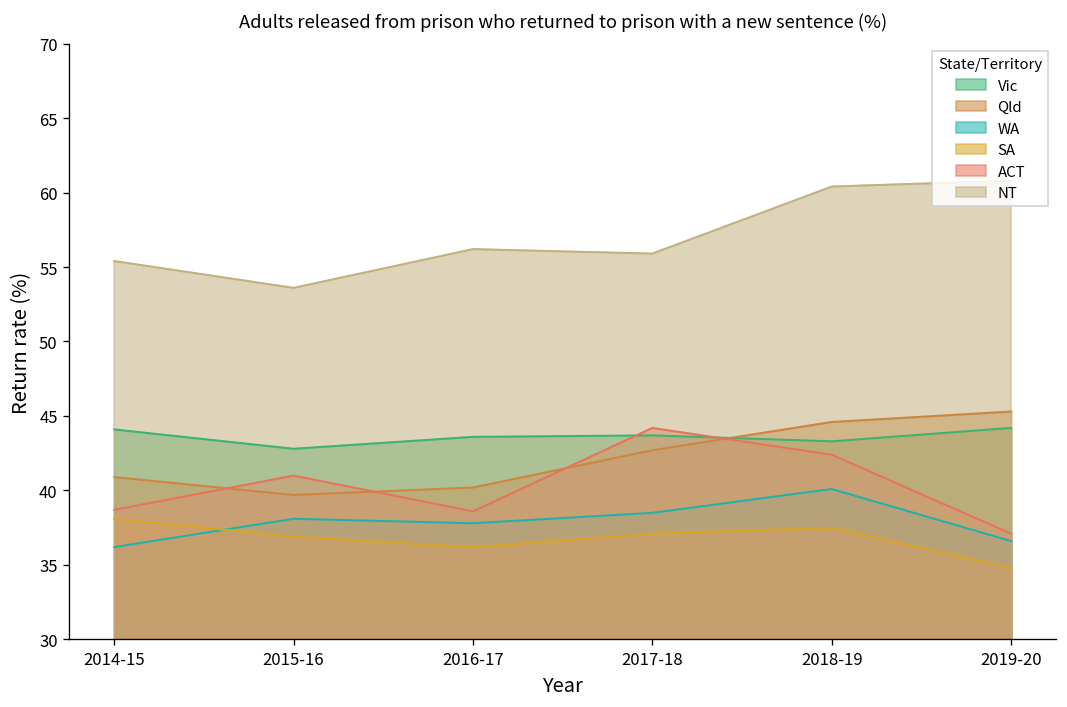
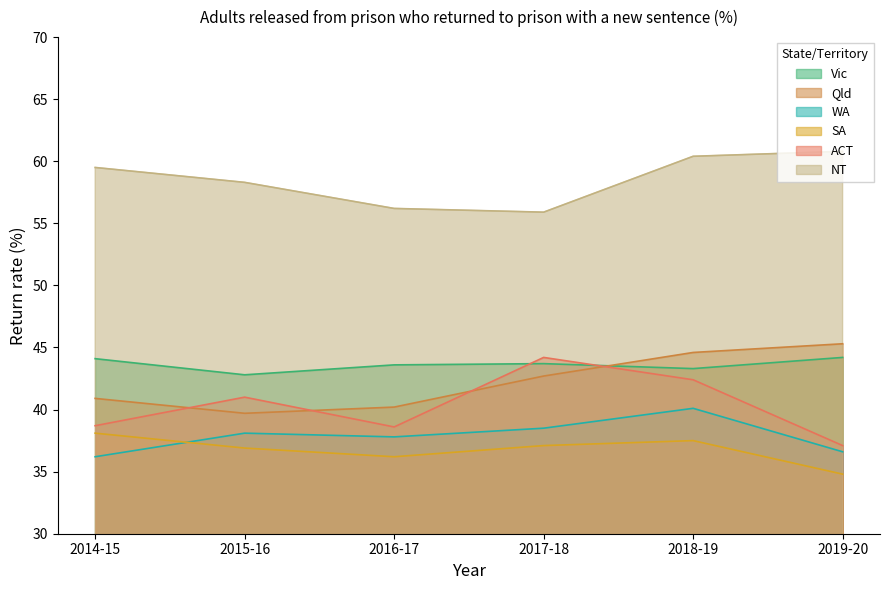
NT, 2014-15: 55.4 -> 59.5
NT, 2015-16: 53.6 -> 58.3
